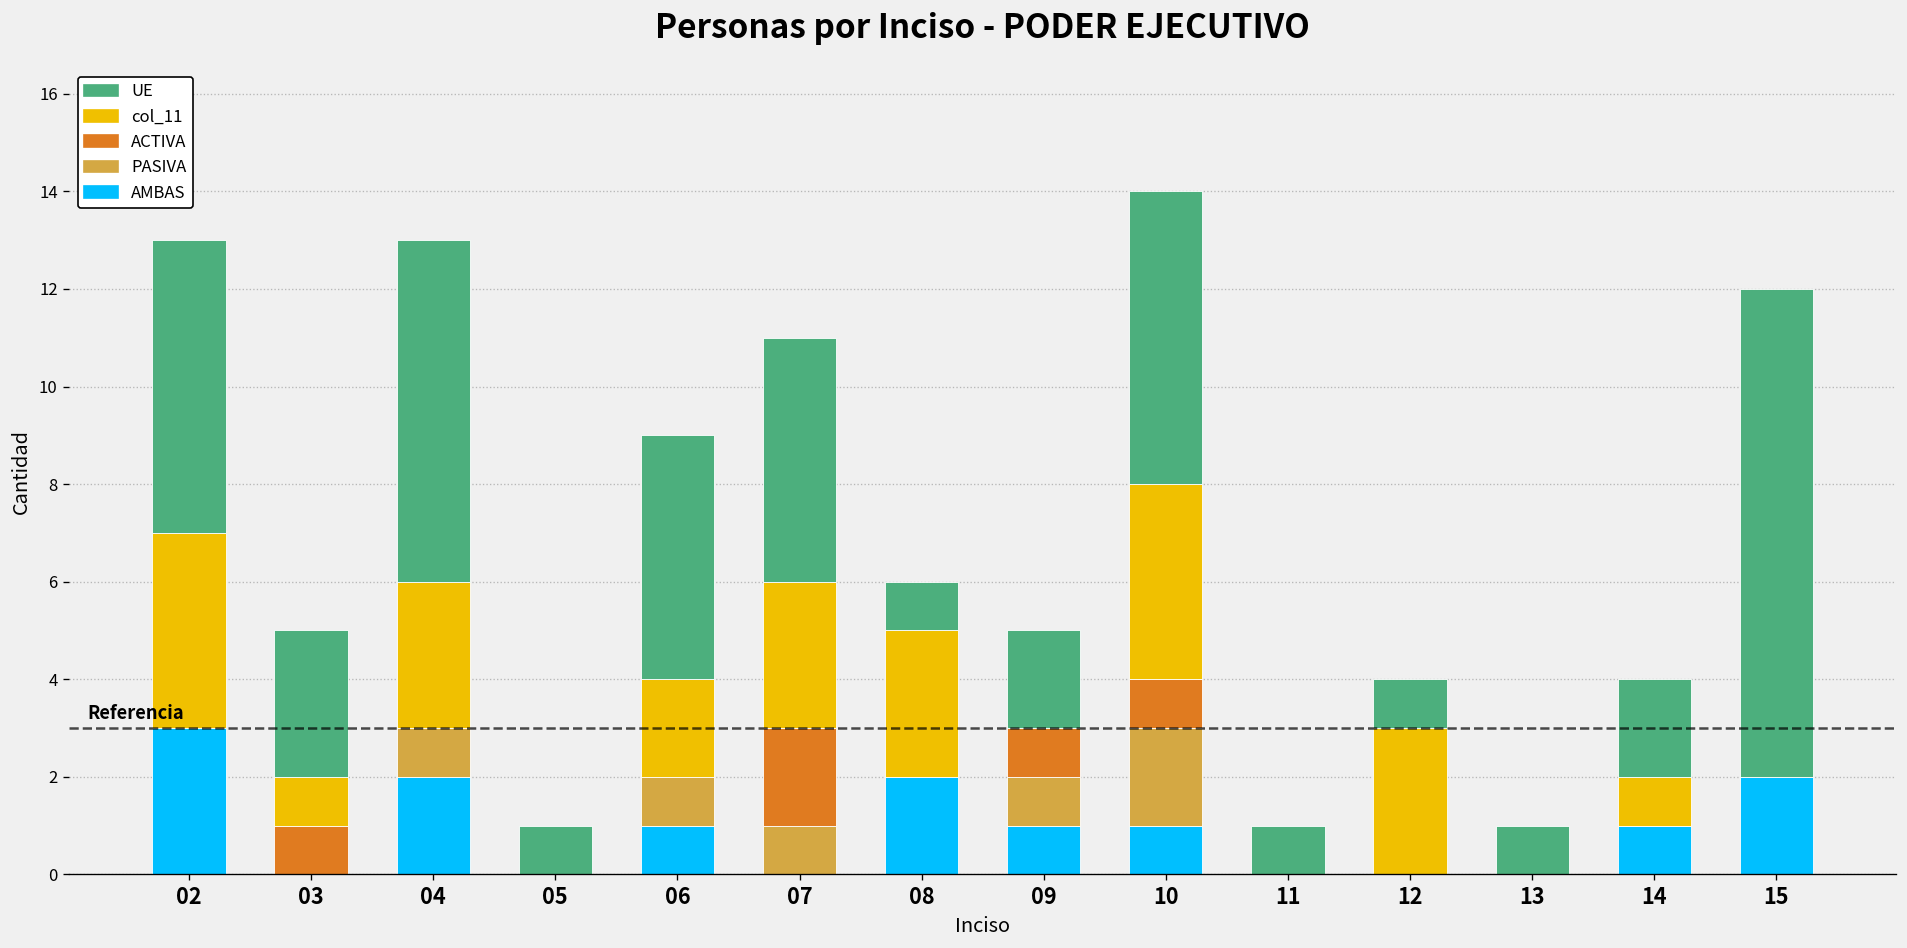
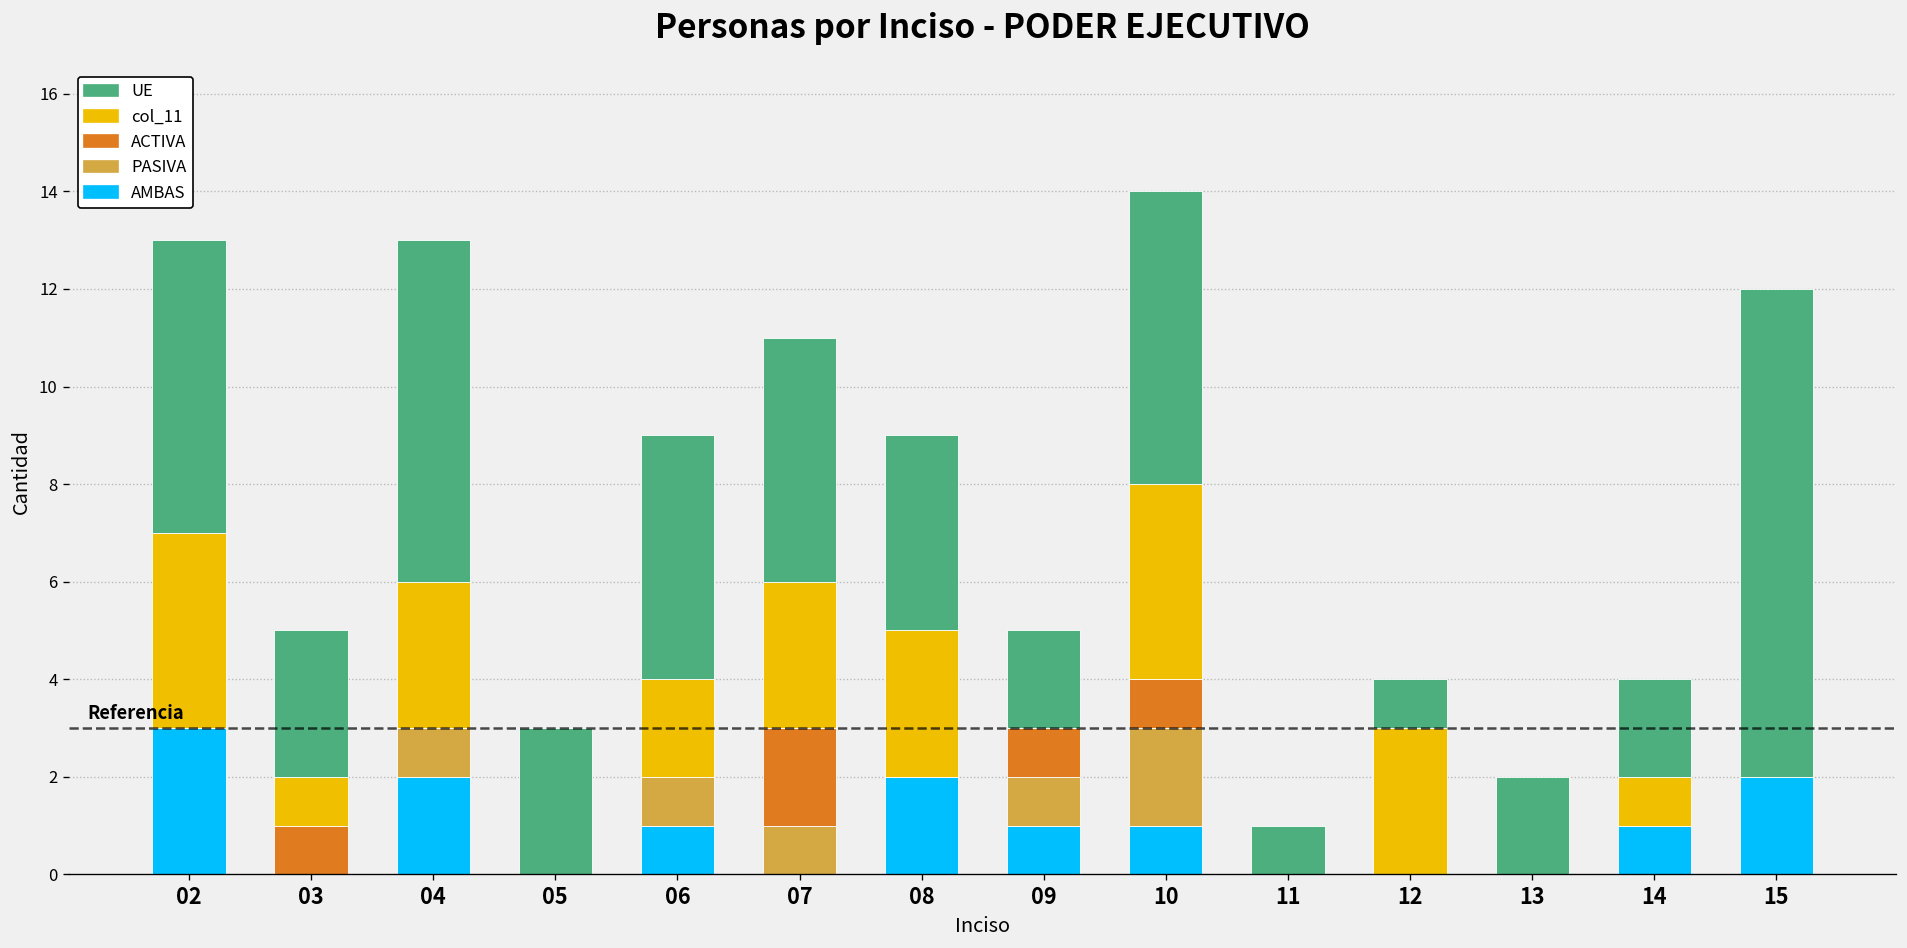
UE, 05: 1 -> 3
UE, 08: 1 -> 4
UE, 13: 1 -> 2
